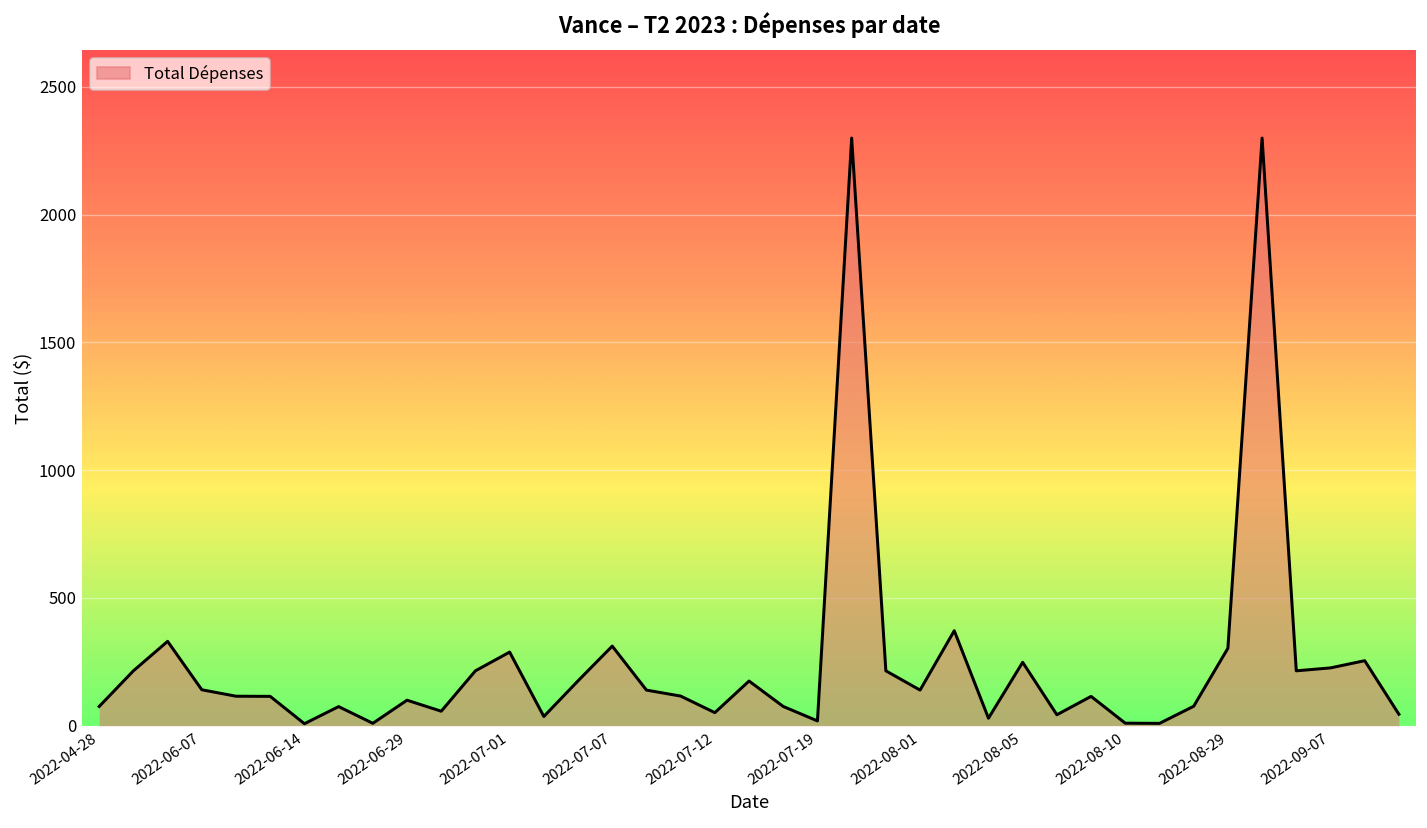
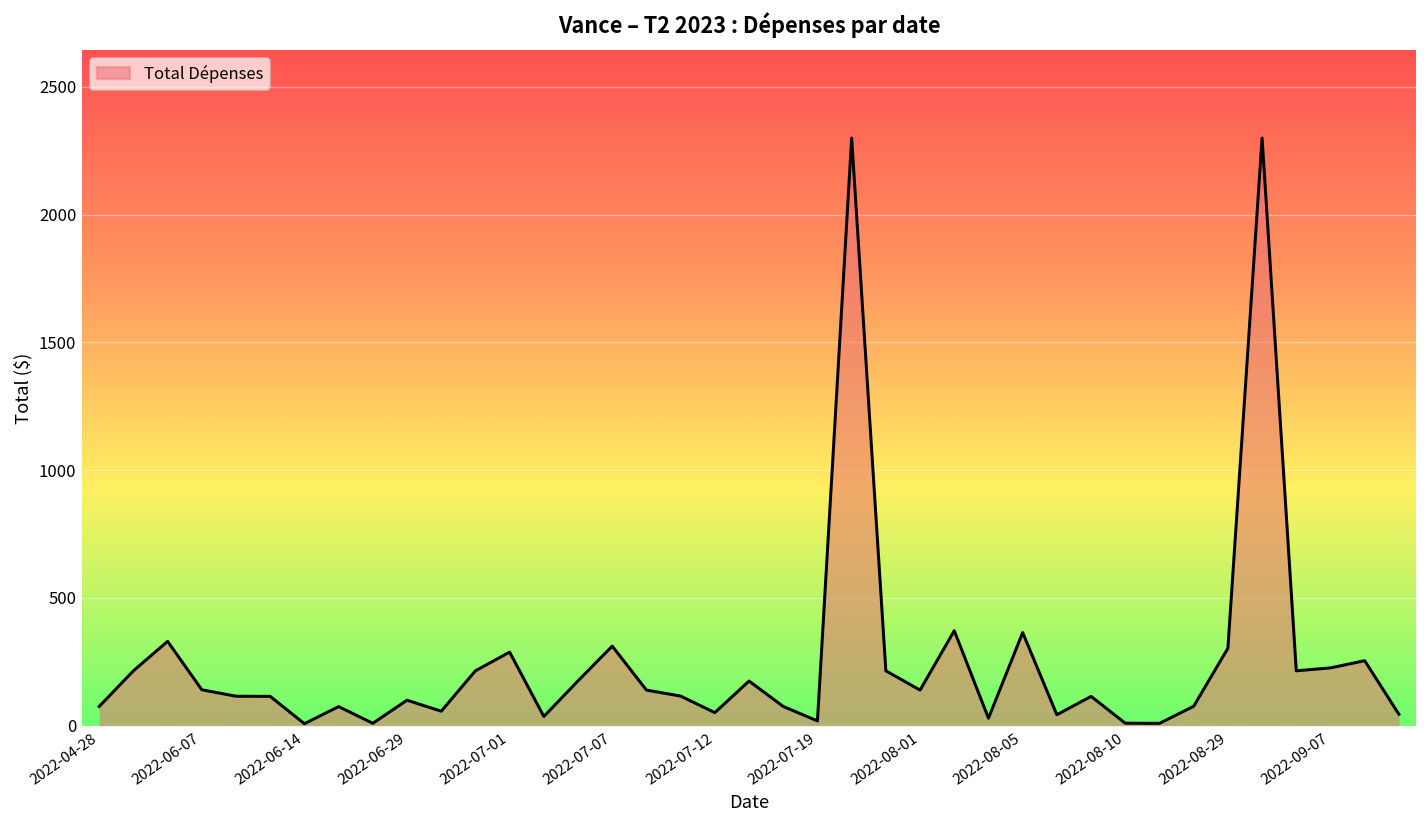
2022-08-05: 250 -> 360
